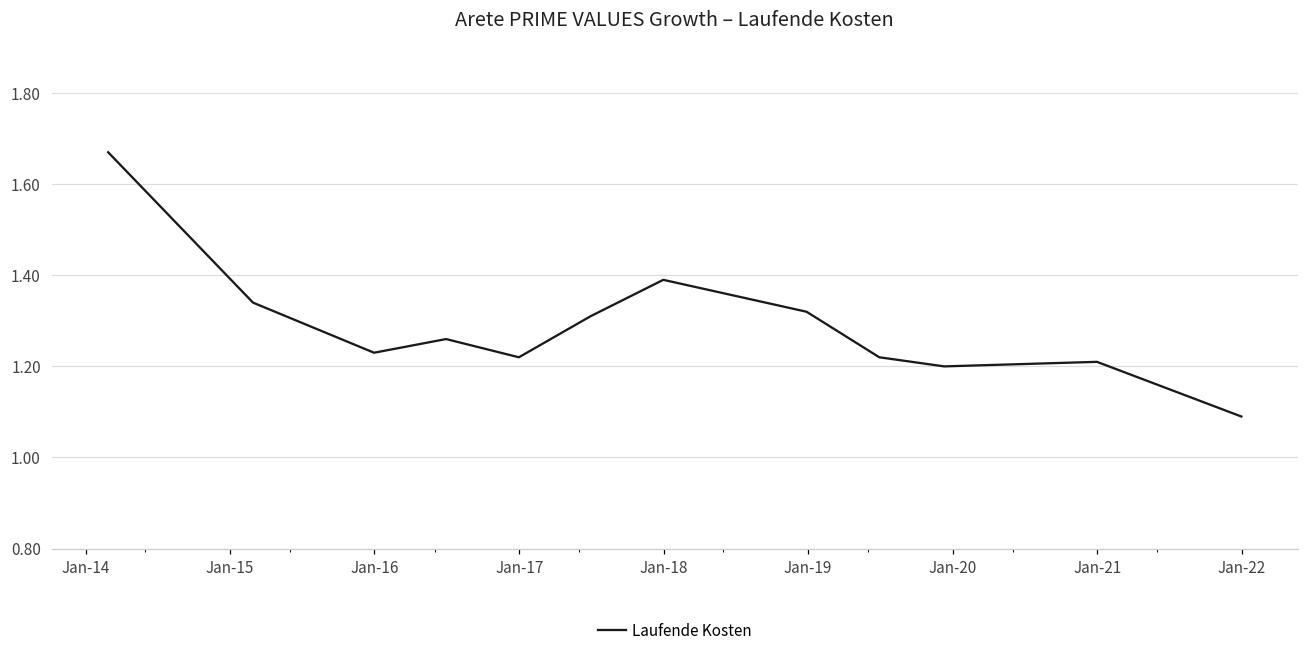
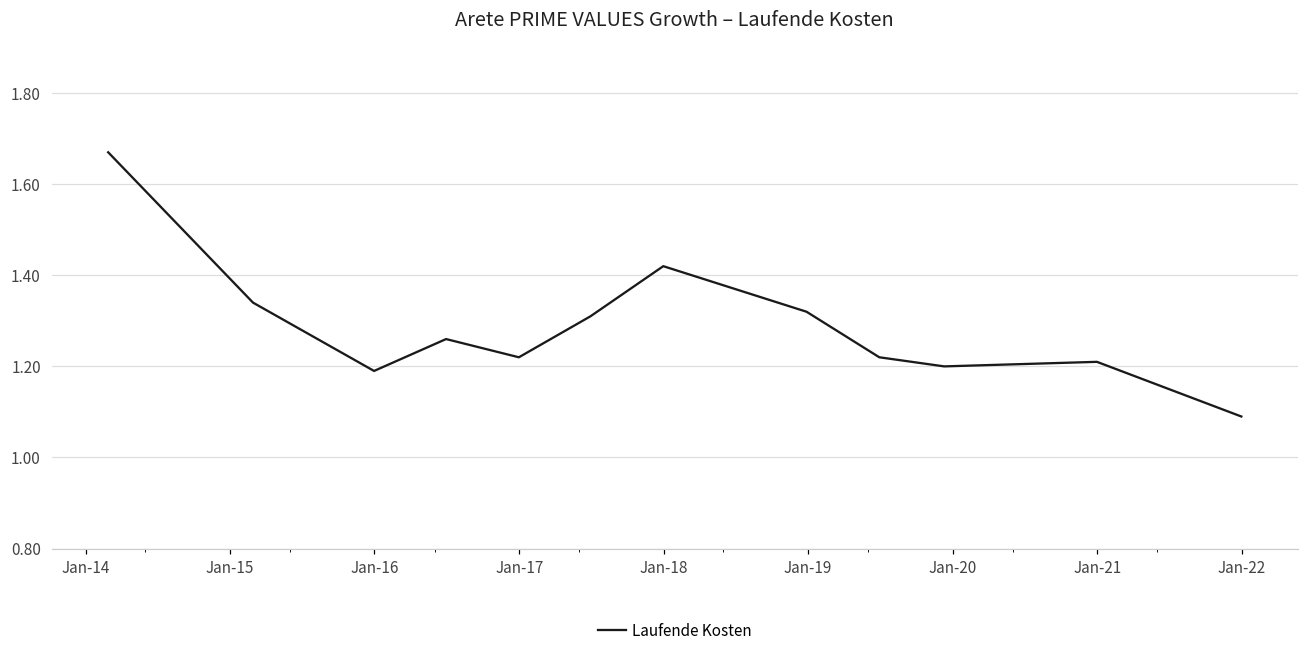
Jan-16: 1.23 -> 1.19
Jan-18: 1.39 -> 1.42
